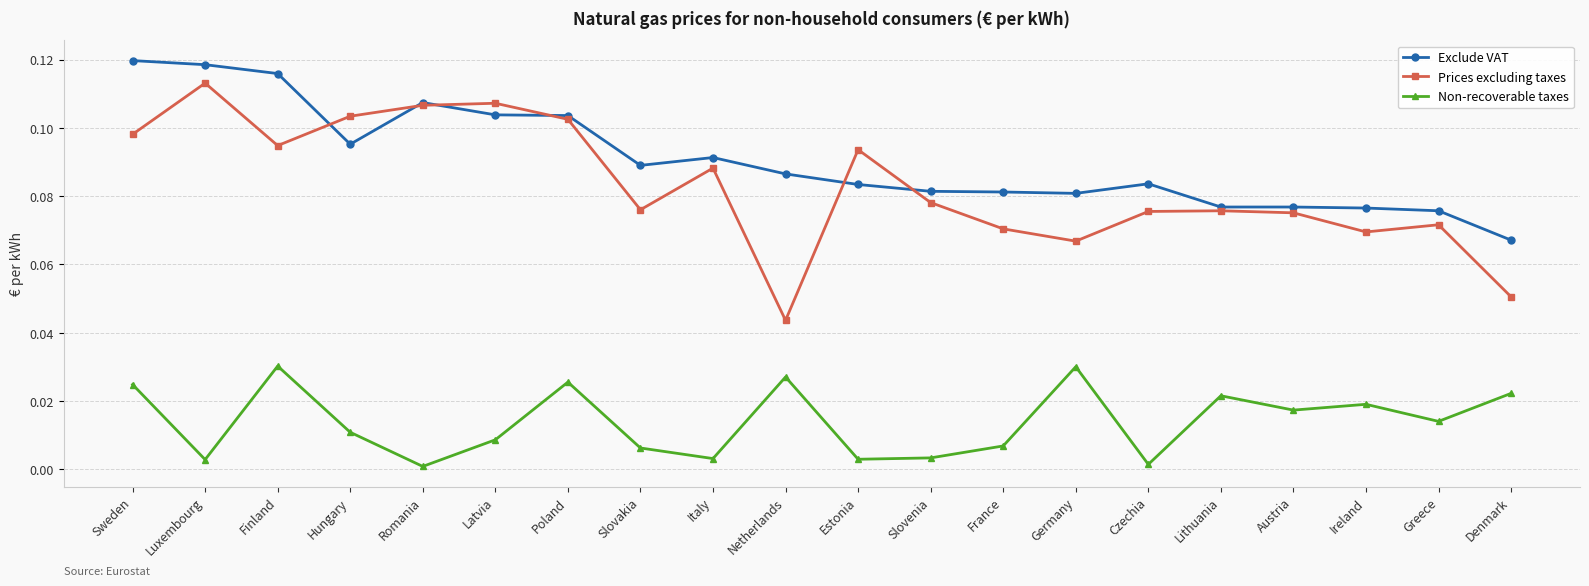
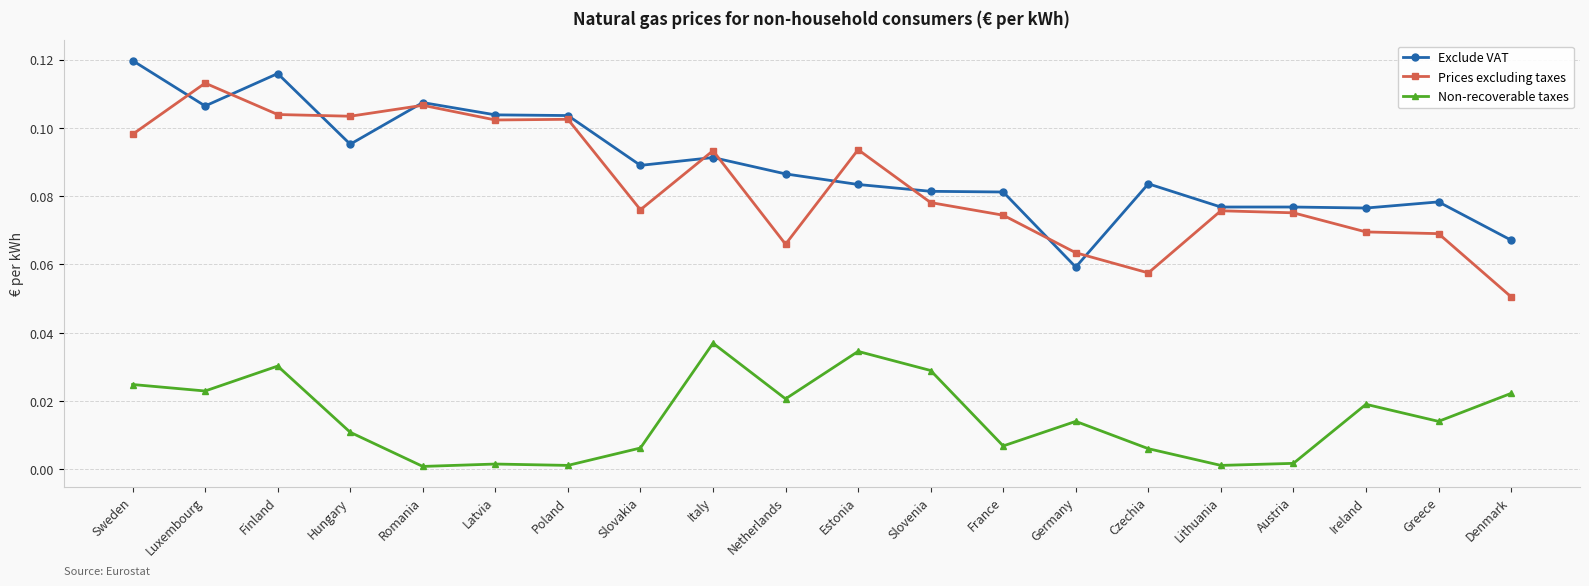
Exclude VAT, Luxembourg: 0.119 -> 0.106
Non-recoverable taxes, Luxembourg: 0.003 -> 0.023
Prices excluding taxes, Finland: 0.095 -> 0.104
Prices excluding taxes, Latvia: 0.107 -> 0.102
Non-recoverable taxes, Latvia: 0.009 -> 0.002
Non-recoverable taxes, Poland: 0.026 -> 0.001
Prices excluding taxes, Italy: 0.088 -> 0.093
Non-recoverable taxes, Italy: 0.003 -> 0.037
Prices excluding taxes, Netherlands: 0.044 -> 0.066
Non-recoverable taxes, Netherlands: 0.027 -> 0.021
Non-recoverable taxes, Estonia: 0.003 -> 0.035
Non-recoverable taxes, Slovenia: 0.003 -> 0.029
Prices excluding taxes, France: 0.070 -> 0.074
Exclude VAT, Germany: 0.081 -> 0.059
Prices excluding taxes, Germany: 0.067 -> 0.063
Non-recoverable taxes, Germany: 0.030 -> 0.014
Prices excluding taxes, Czechia: 0.076 -> 0.058
Non-recoverable taxes, Czechia: 0.001 -> 0.006
Non-recoverable taxes, Lithuania: 0.022 -> 0.001
Non-recoverable taxes, Austria: 0.017 -> 0.002
Exclude VAT, Greece: 0.076 -> 0.078
Prices excluding taxes, Greece: 0.072 -> 0.069
